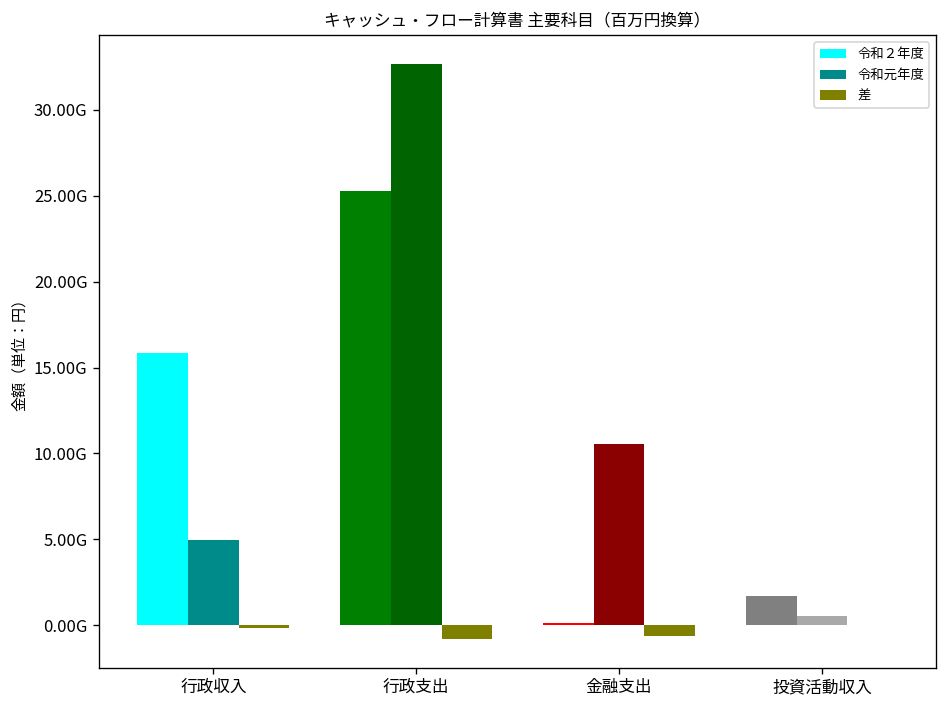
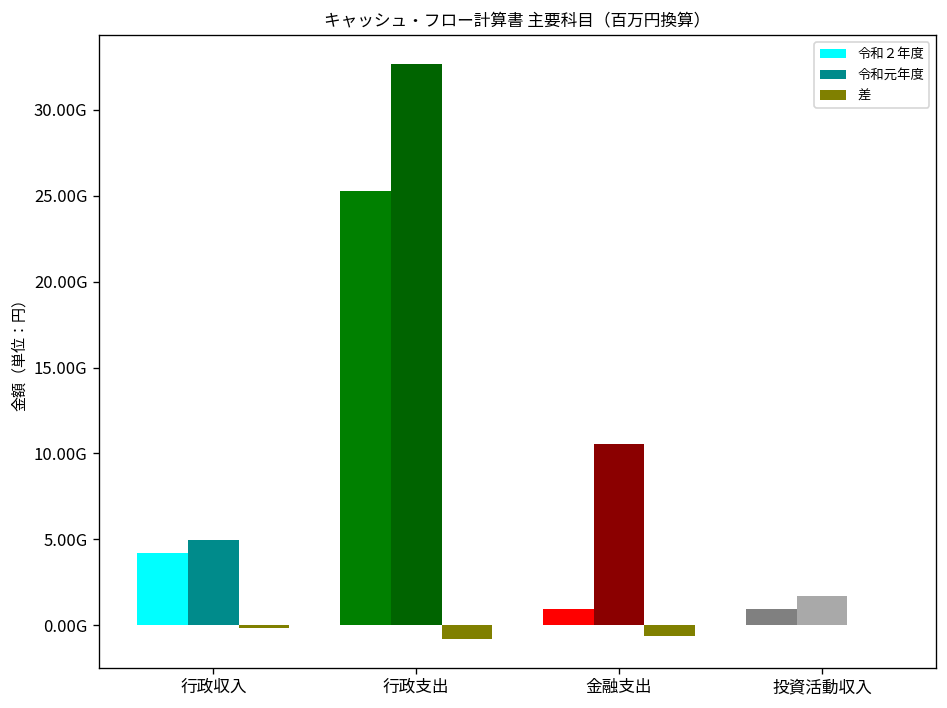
令和２年度, 行政収入: 15800000000 -> 4200000000
令和２年度, 金融支出: 100000000 -> 900000000
令和２年度, 投資活動収入: 1700000000 -> 1000000000
令和元年度, 投資活動収入: 500000000 -> 1700000000
